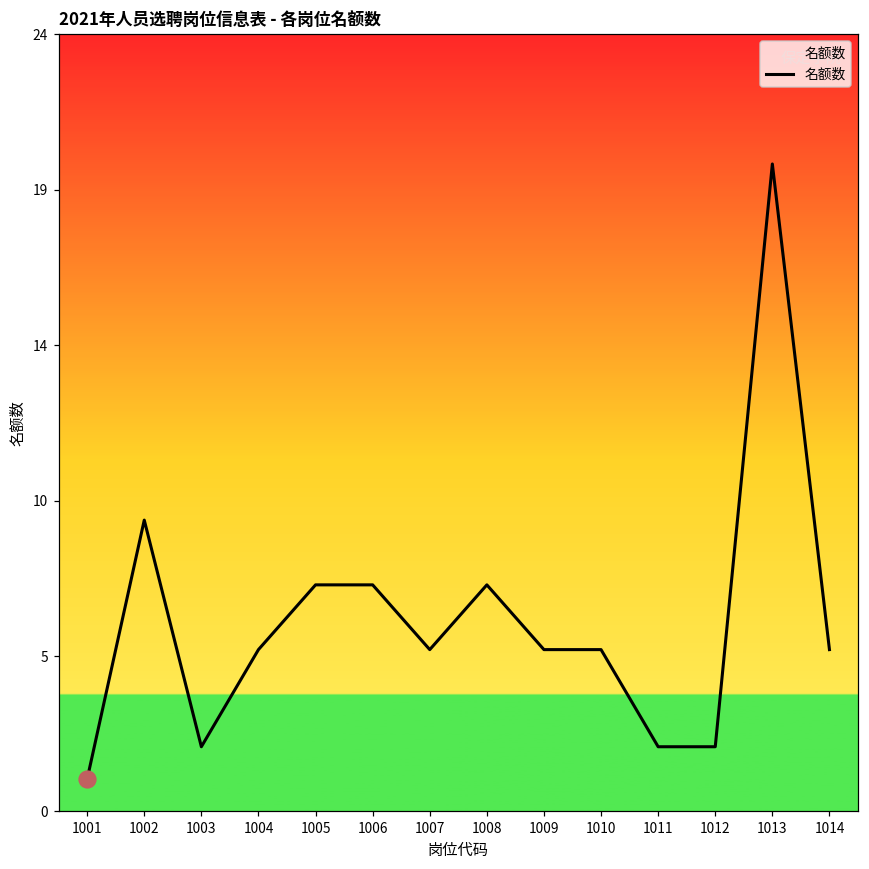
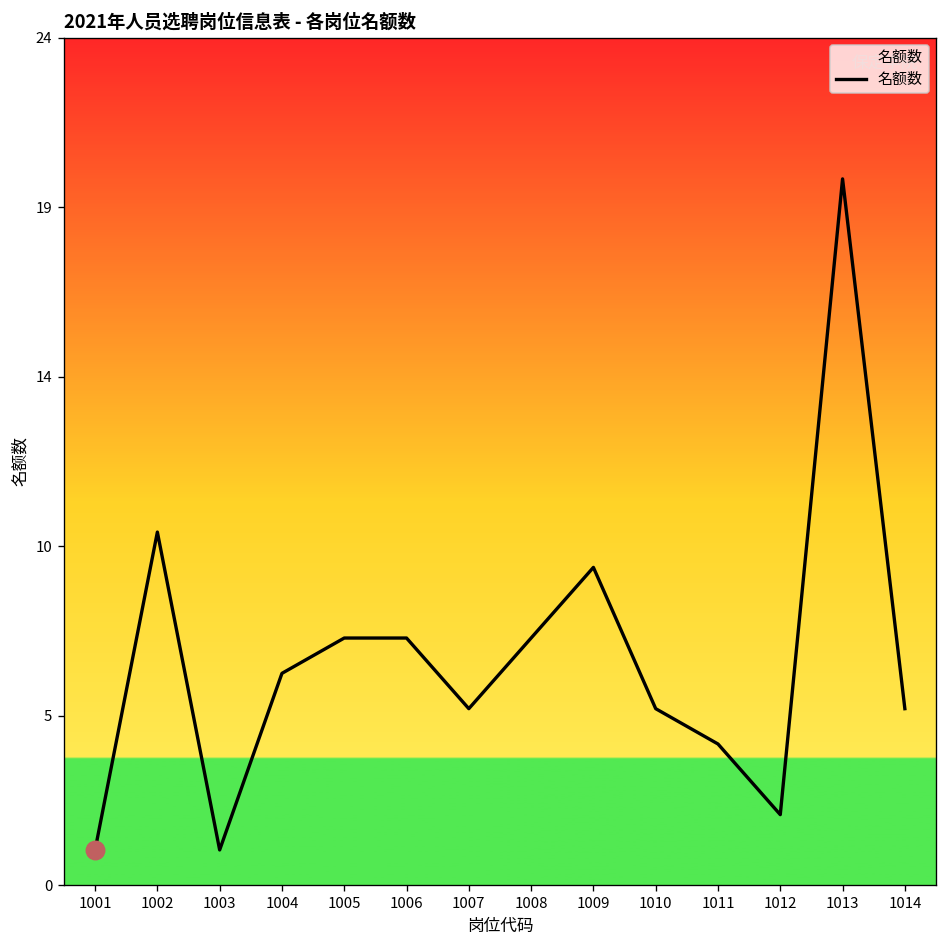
名额数, 1002: 9 -> 10
名额数, 1003: 2 -> 1
名额数, 1004: 5 -> 6
名额数, 1009: 5 -> 9
名额数, 1011: 2 -> 4
